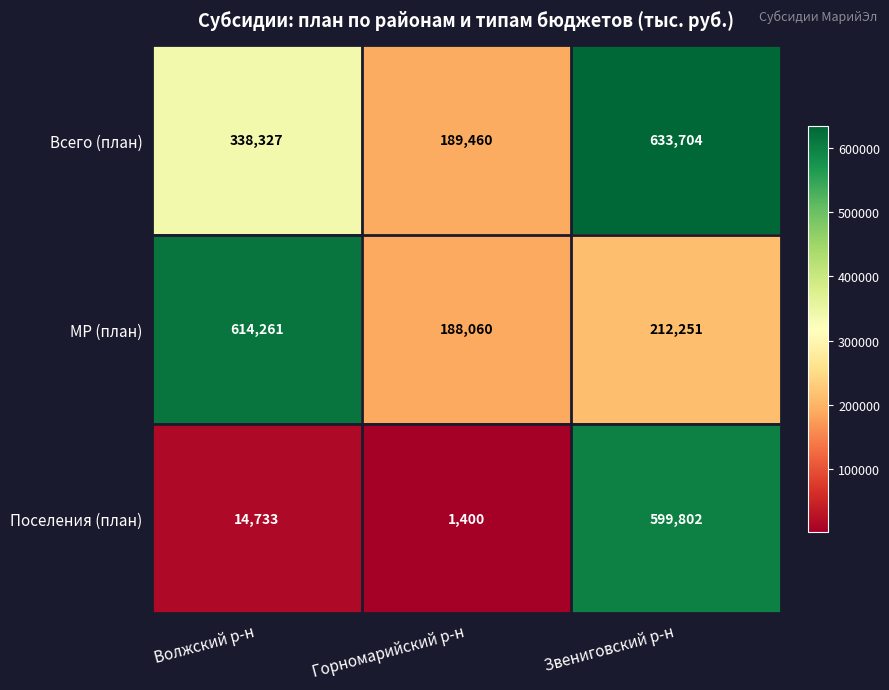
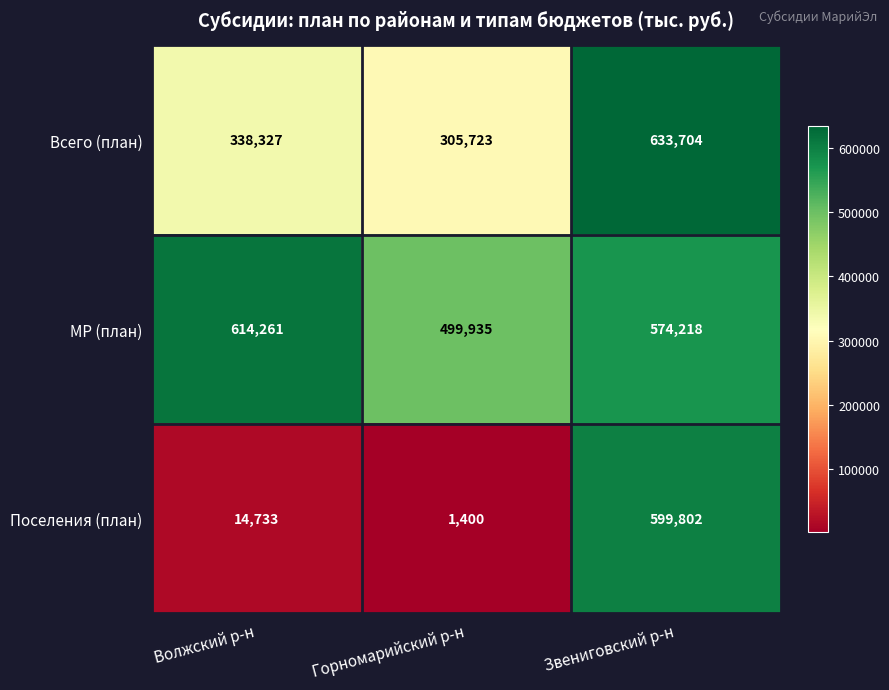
Всего (план), Горномарийский р-н: 189,460 -> 305,723
МР (план), Горномарийский р-н: 188,060 -> 499,935
МР (план), Звениговский р-н: 212,251 -> 574,218
